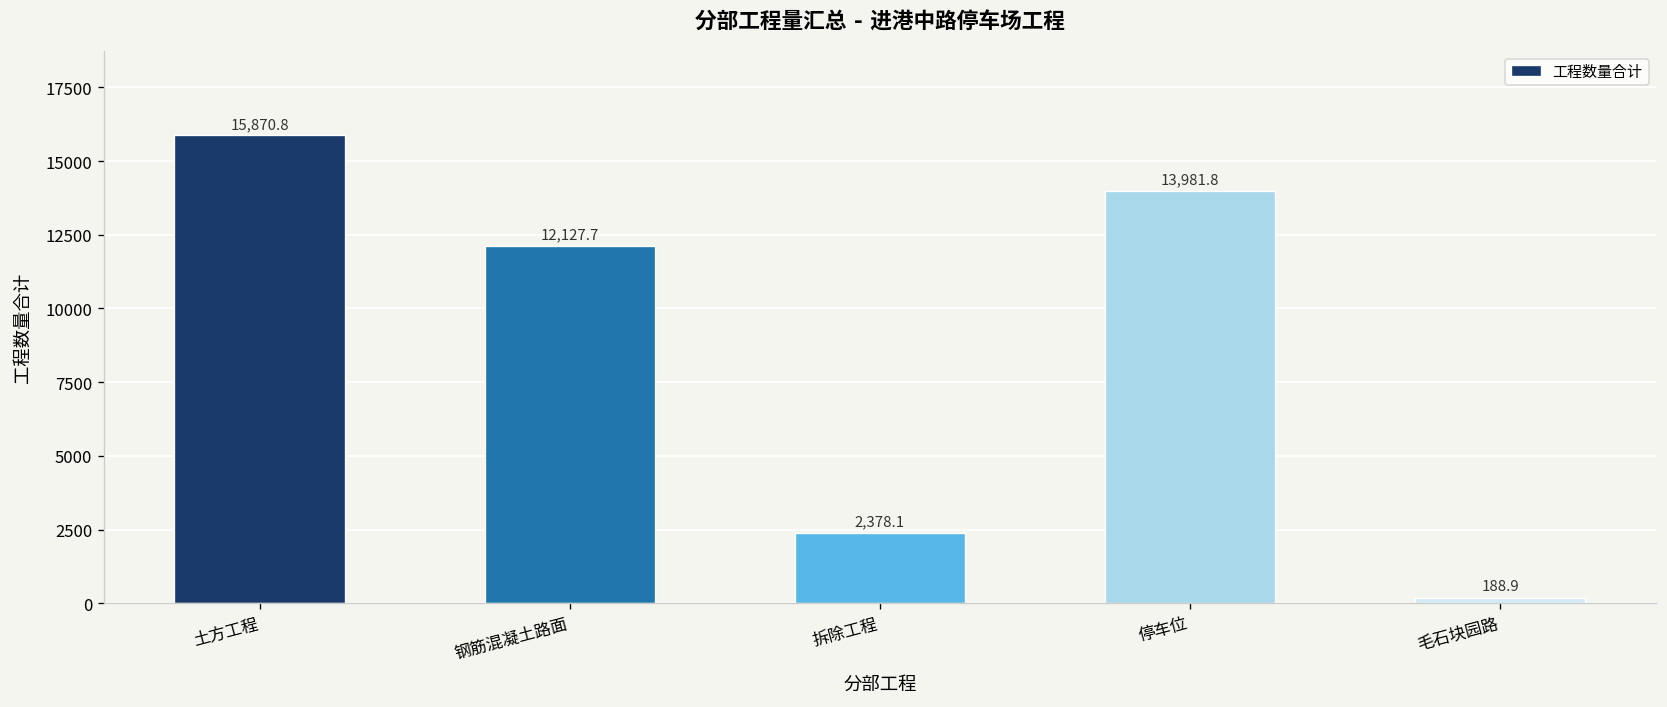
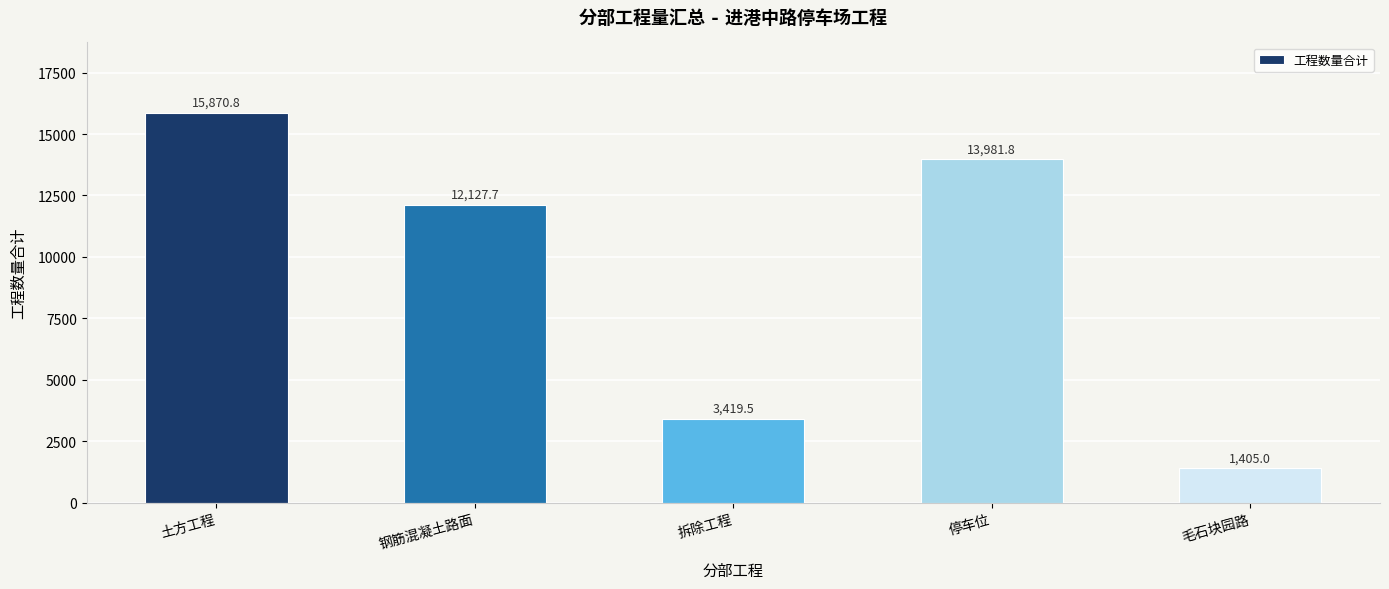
拆除工程: 2,378.1 -> 3,419.5
毛石块园路: 188.9 -> 1,405.0
